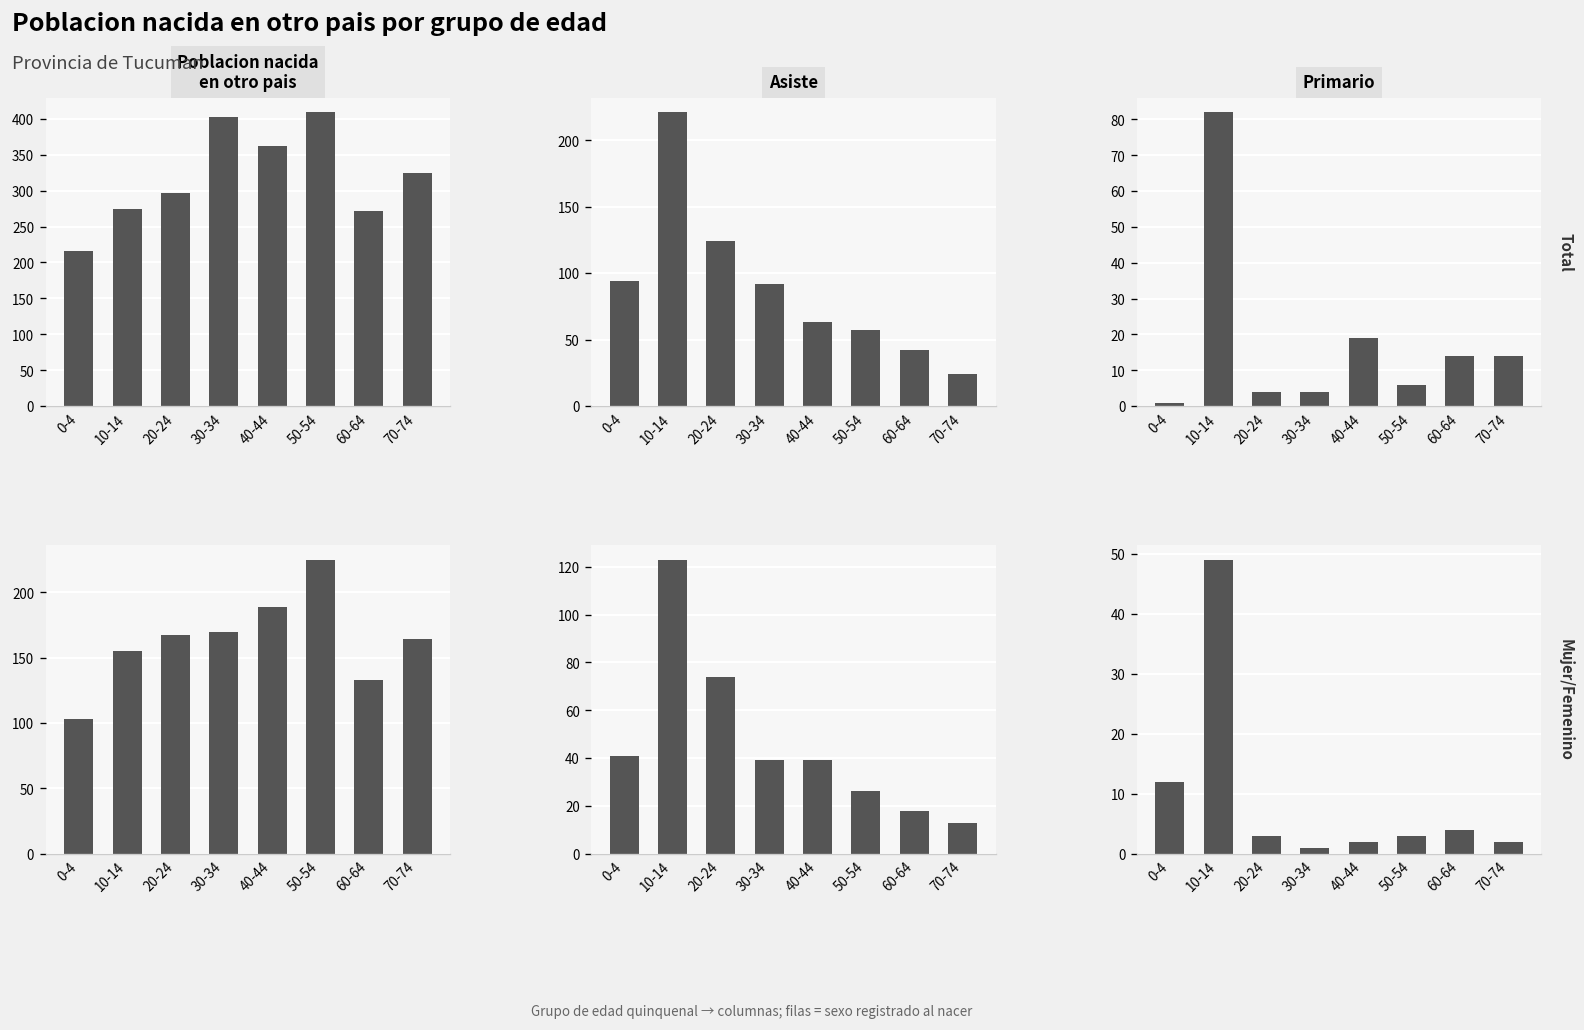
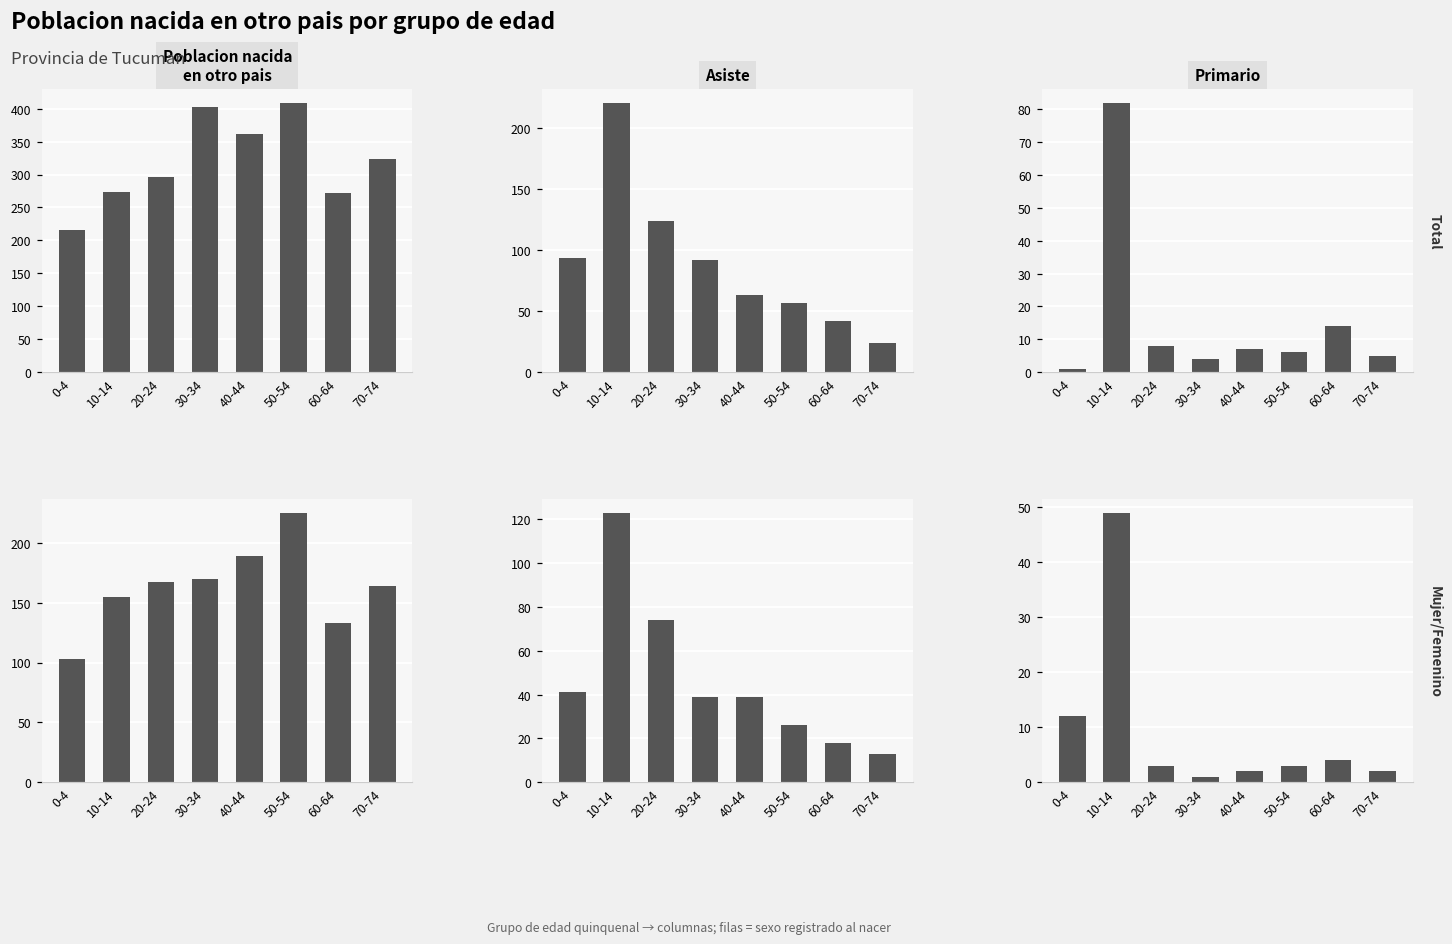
Primario, 20-24: 4 -> 8
Primario, 40-44: 19 -> 7
Primario, 70-74: 14 -> 5
